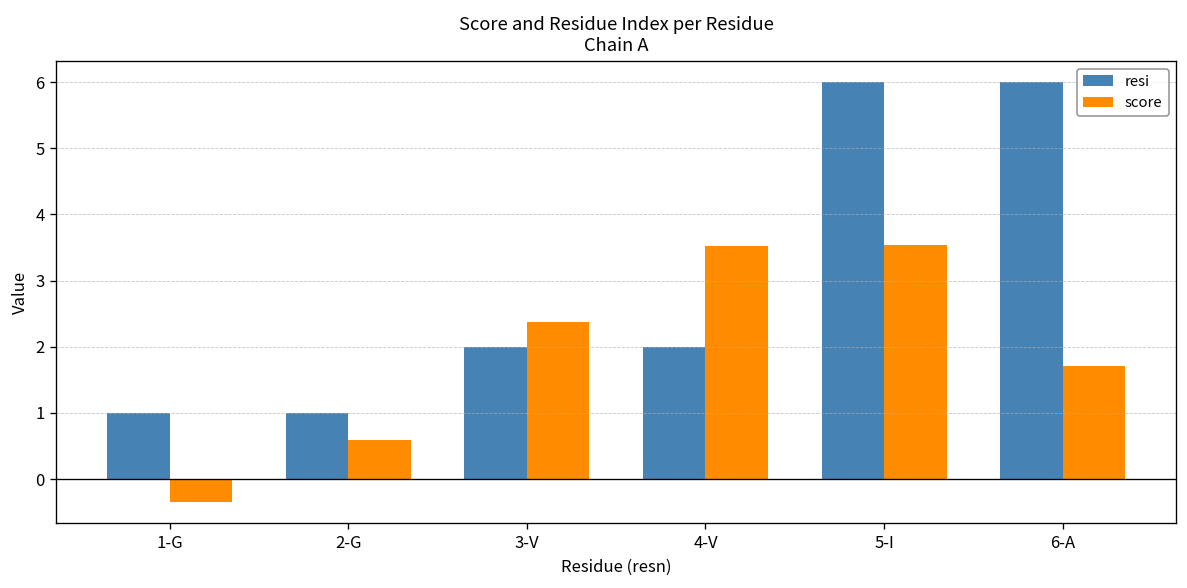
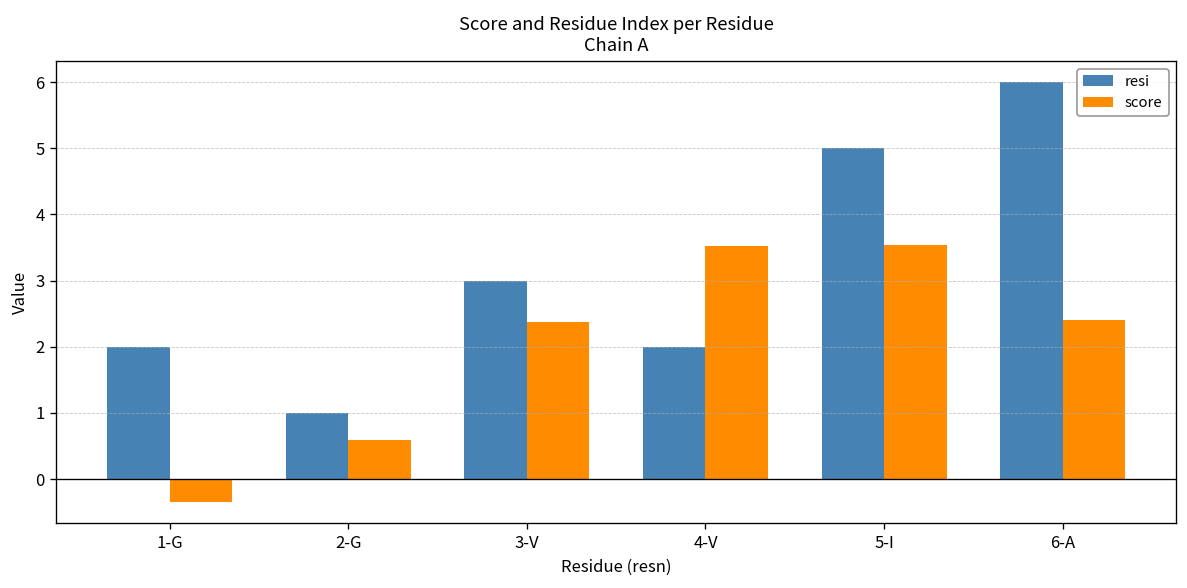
resi, 1-G: 1 -> 2
resi, 3-V: 2 -> 3
resi, 5-I: 6 -> 5
score, 6-A: 1.7 -> 2.4
